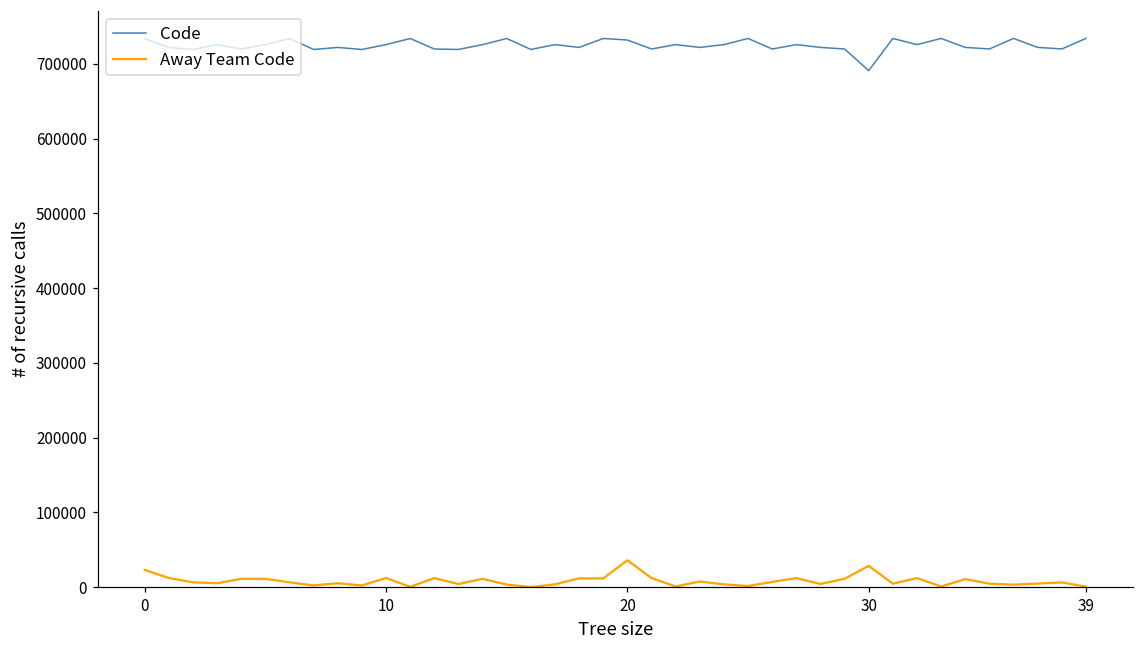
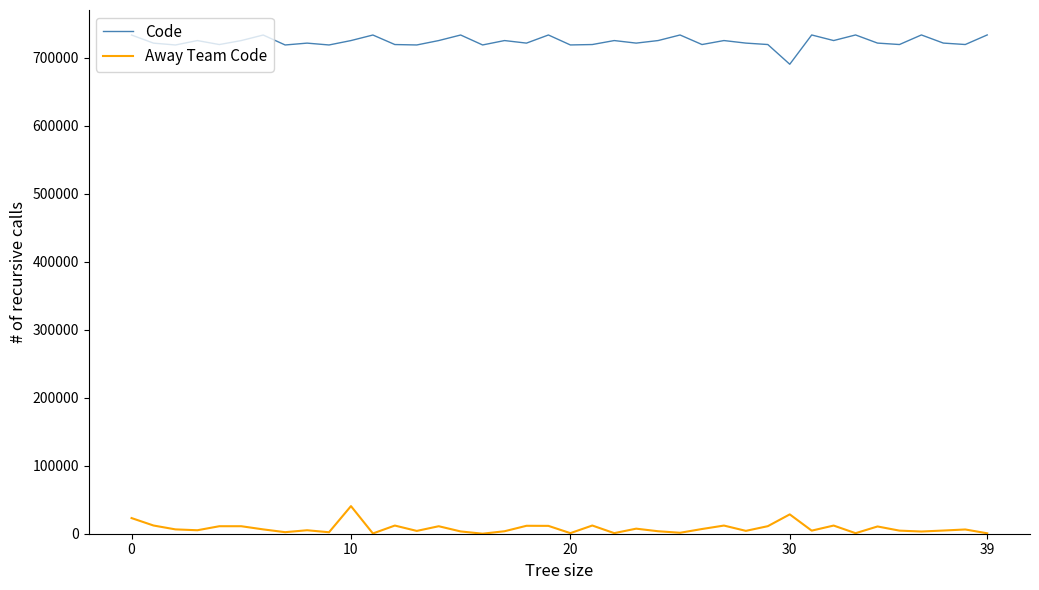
Away Team Code, 10: 10000 -> 40000
Code, 20: 730000 -> 720000
Away Team Code, 20: 40000 -> 0
